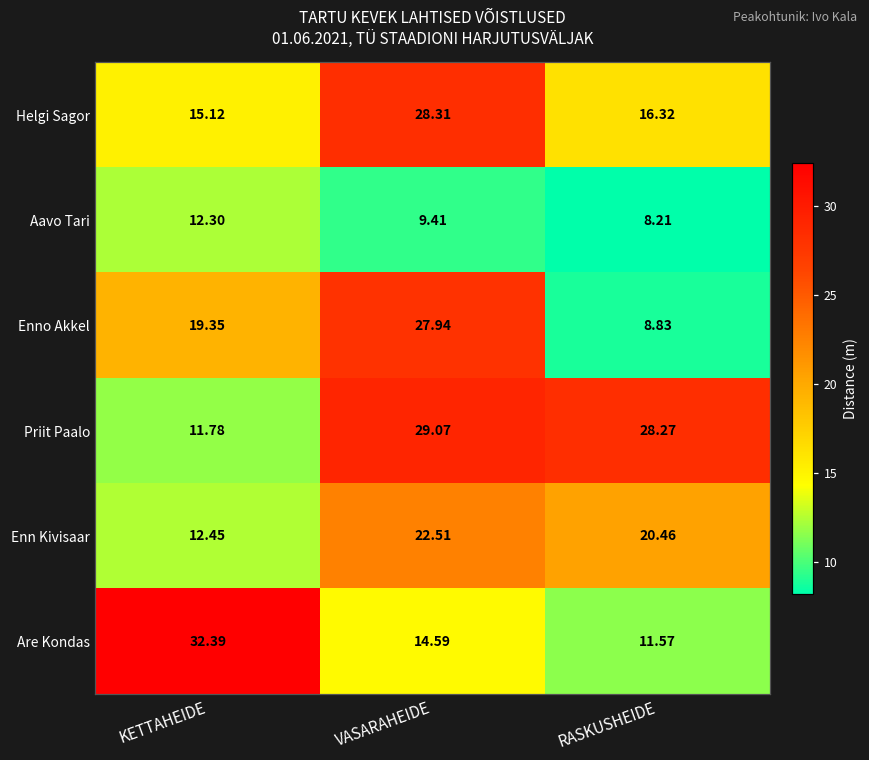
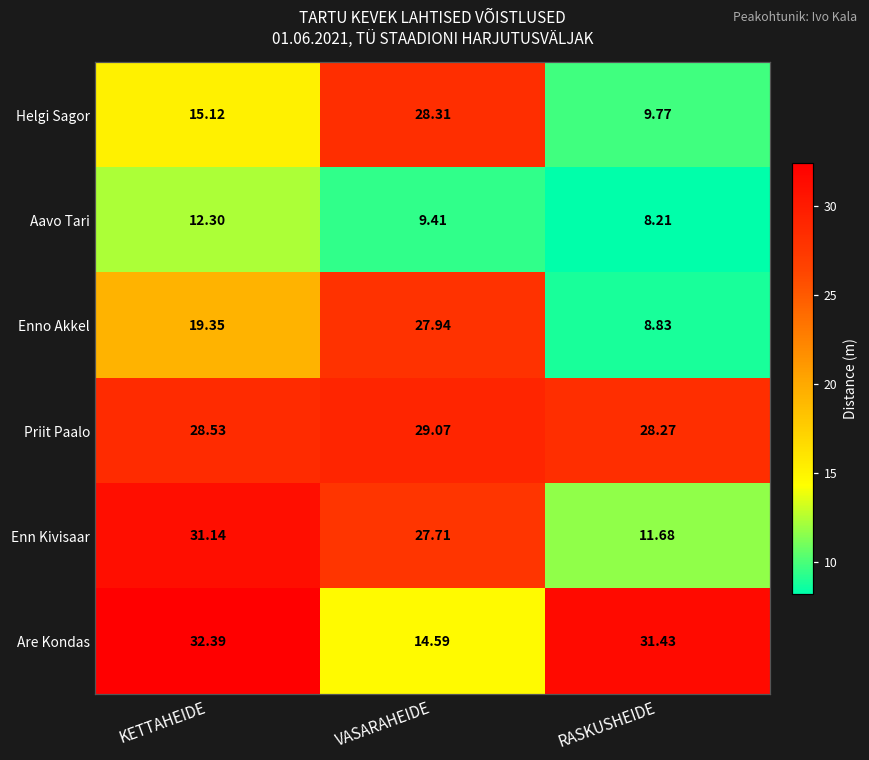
Helgi Sagor, RASKUSHEIDE: 16.32 -> 9.77
Priit Paalo, KETTAHEIDE: 11.78 -> 28.53
Enn Kivisaar, KETTAHEIDE: 12.45 -> 31.14
Enn Kivisaar, VASARAHEIDE: 22.51 -> 27.71
Enn Kivisaar, RASKUSHEIDE: 20.46 -> 11.68
Are Kondas, RASKUSHEIDE: 11.57 -> 31.43
